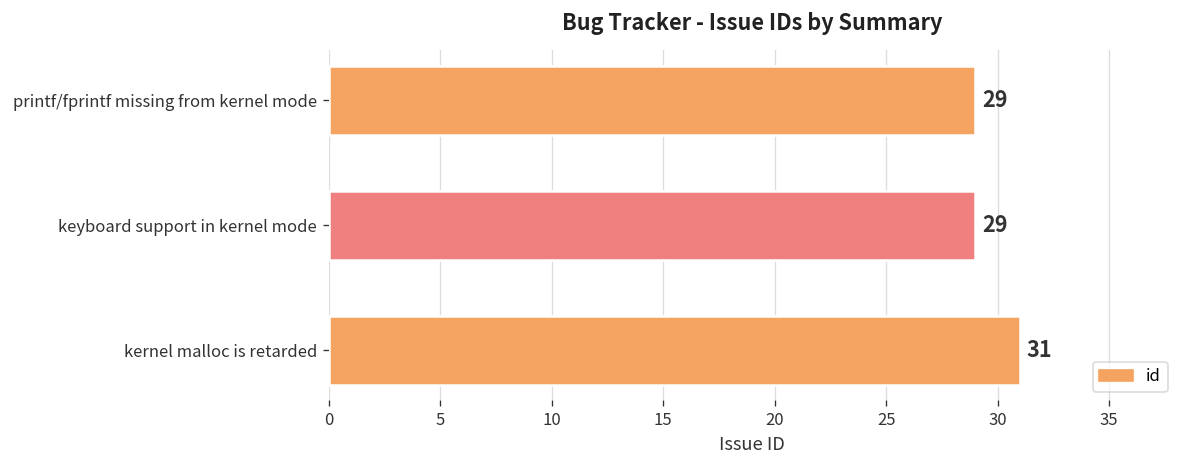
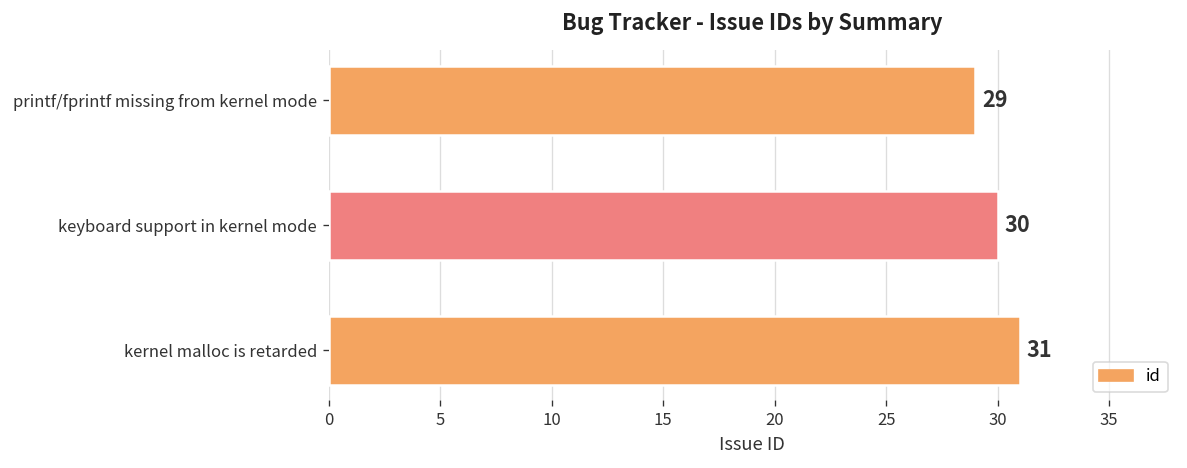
keyboard support in kernel mode: 29 -> 30
